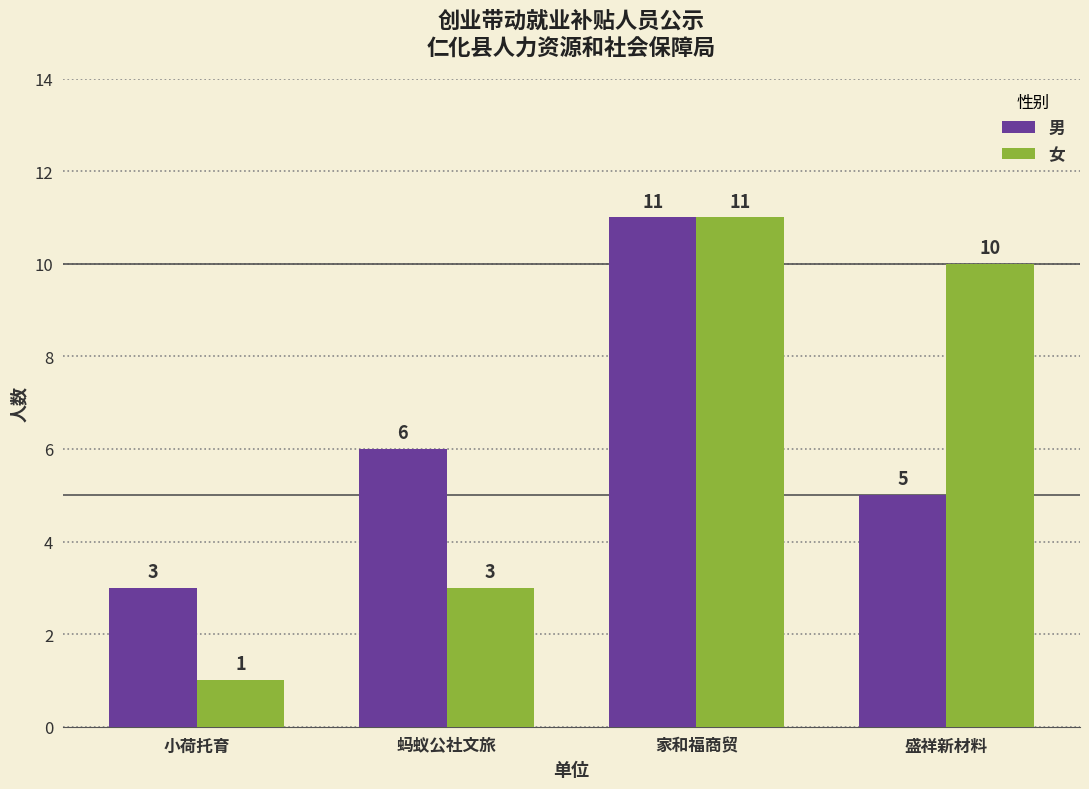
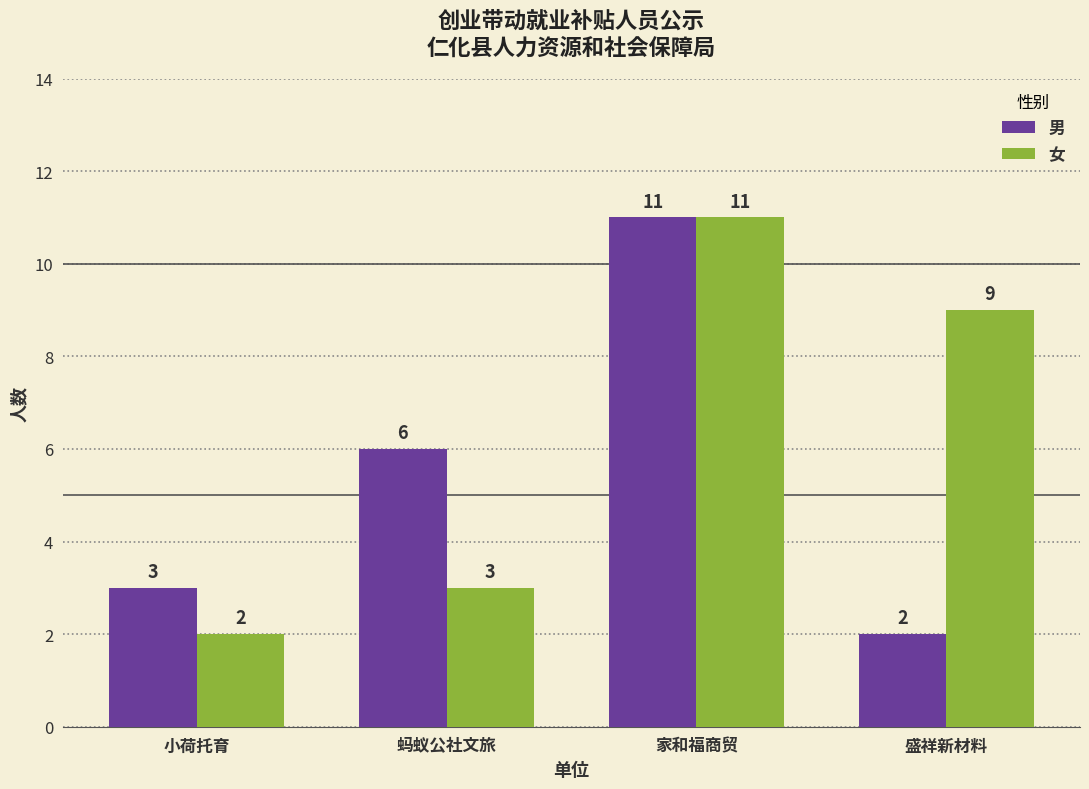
女, 小荷托育: 1 -> 2
男, 盛祥新材料: 5 -> 2
女, 盛祥新材料: 10 -> 9
